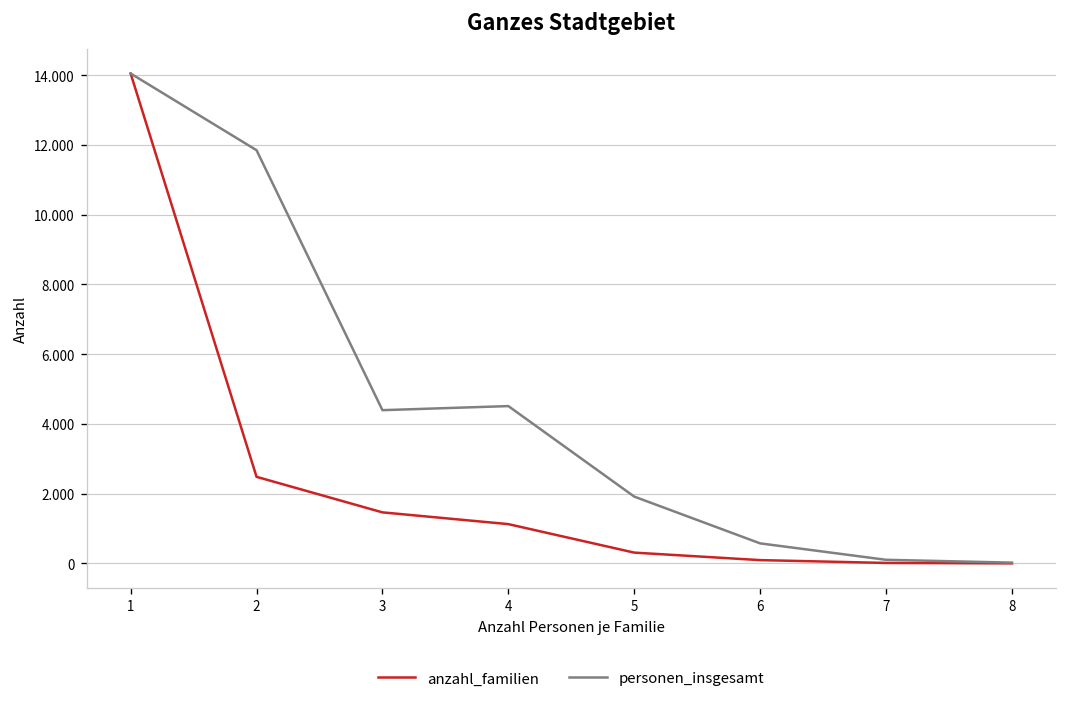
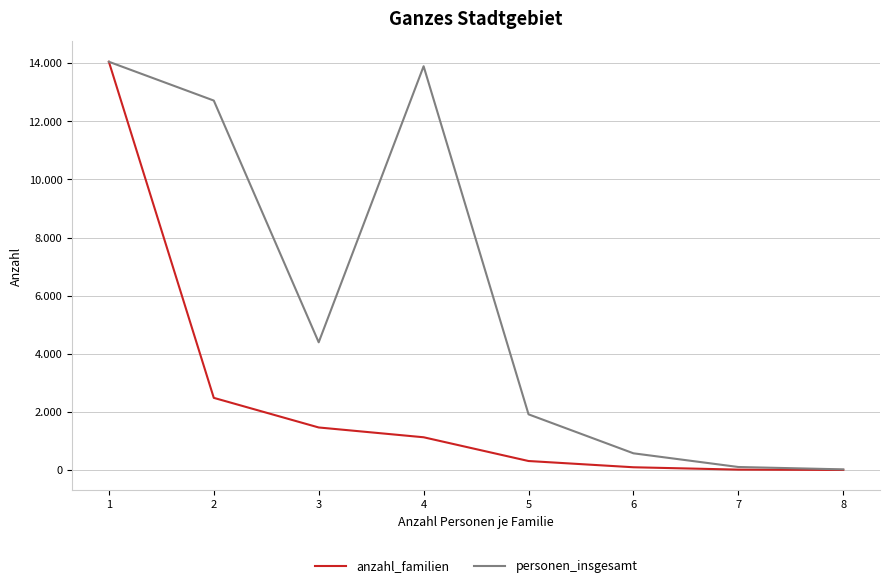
personen_insgesamt, 2: 11.8 -> 12.7
personen_insgesamt, 4: 4.5 -> 13.9
